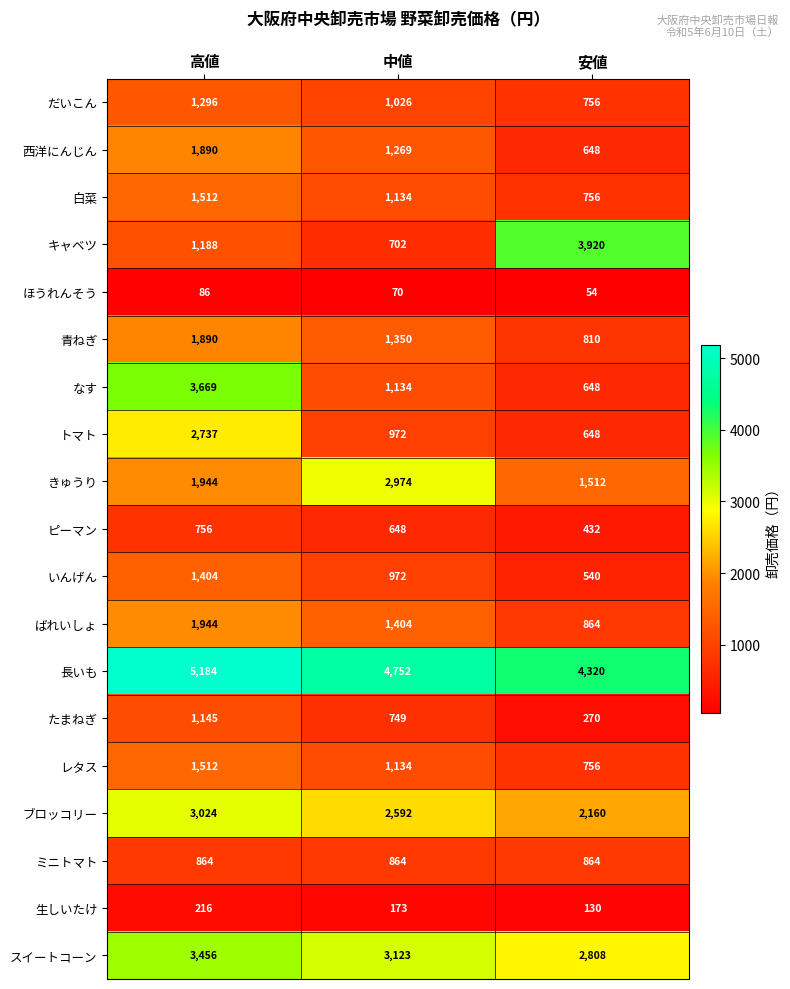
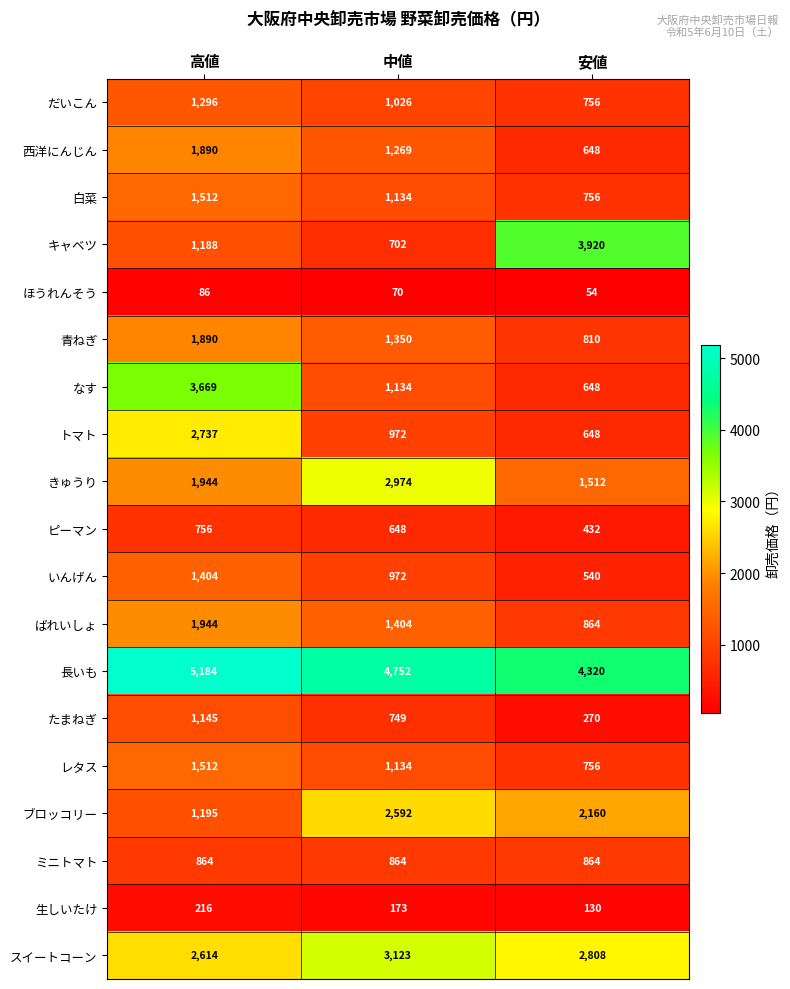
ブロッコリー, 高値: 3,024 -> 1,195
スイートコーン, 高値: 3,456 -> 2,614
